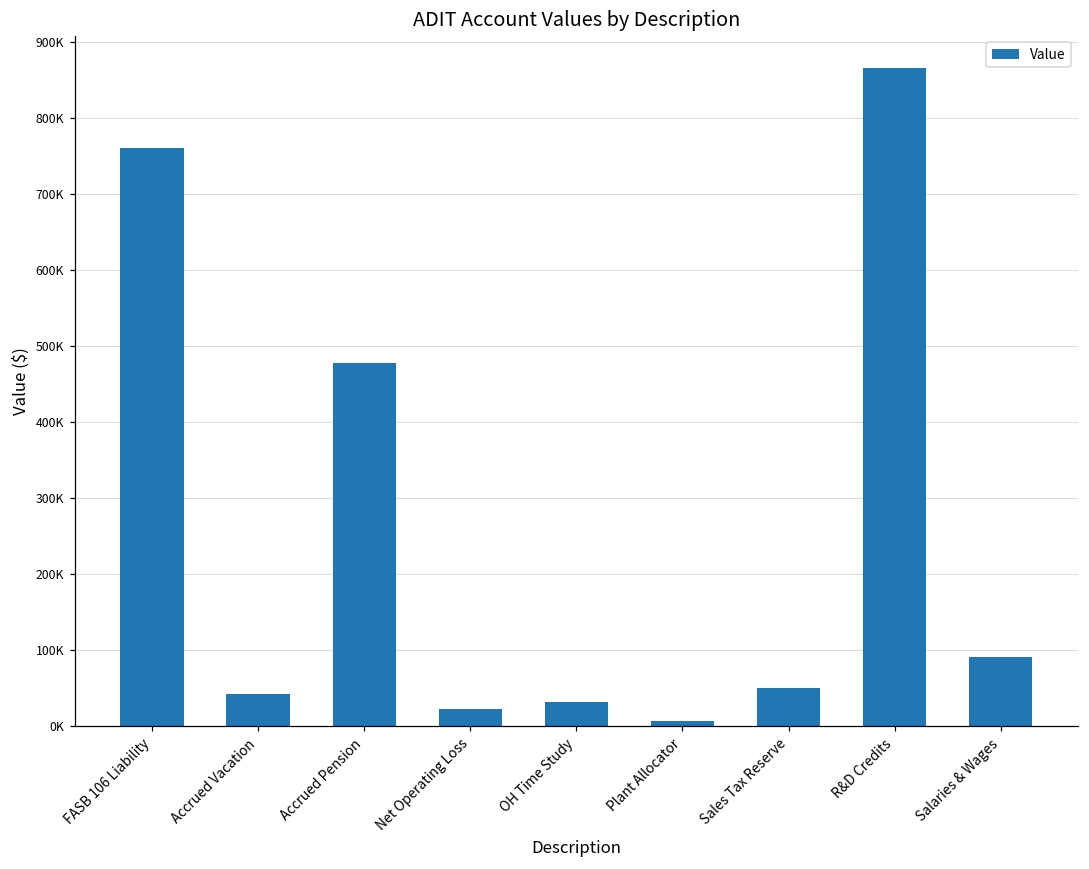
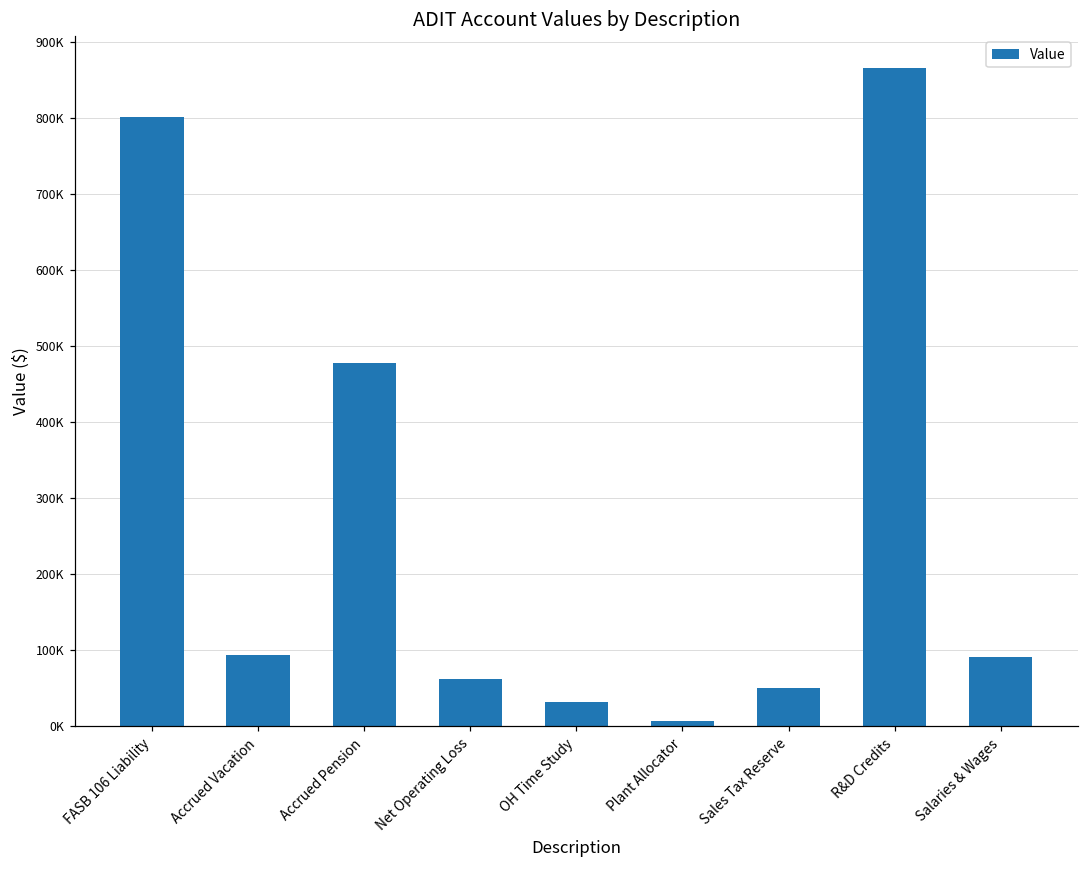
FASB 106 Liability: 760000 -> 800000
Accrued Vacation: 40000 -> 90000
Net Operating Loss: 20000 -> 60000
